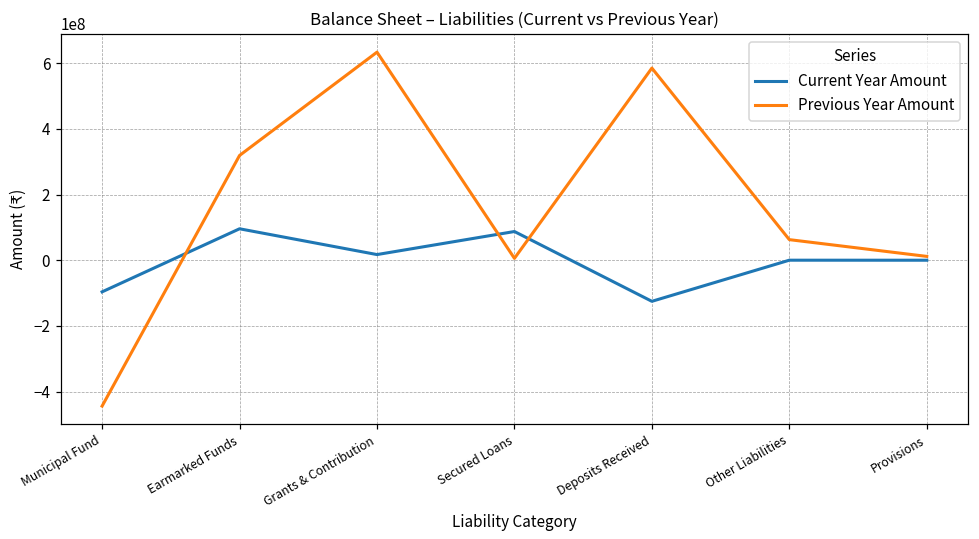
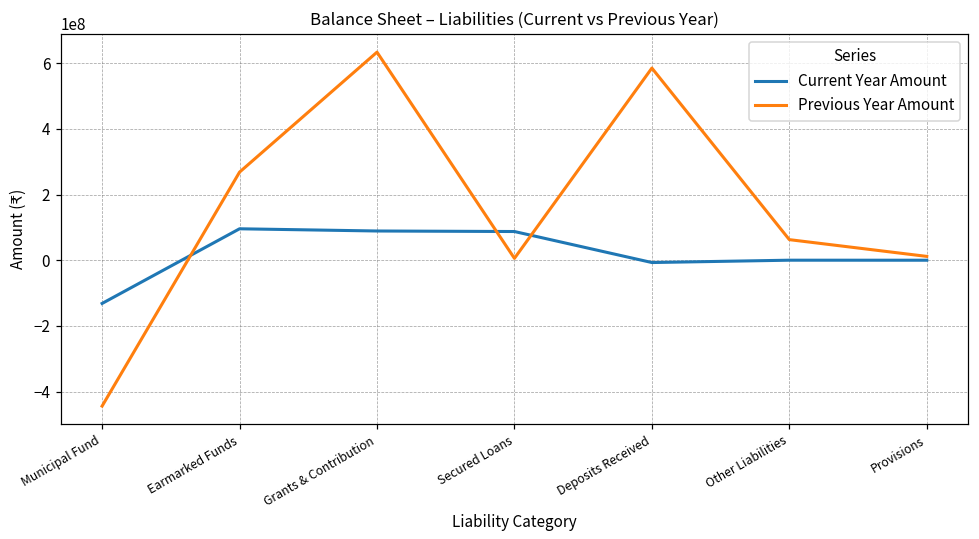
Current Year Amount, Municipal Fund: -100000000 -> -130000000
Previous Year Amount, Earmarked Funds: 320000000 -> 270000000
Current Year Amount, Grants & Contribution: 20000000 -> 90000000
Current Year Amount, Deposits Received: -130000000 -> -10000000
